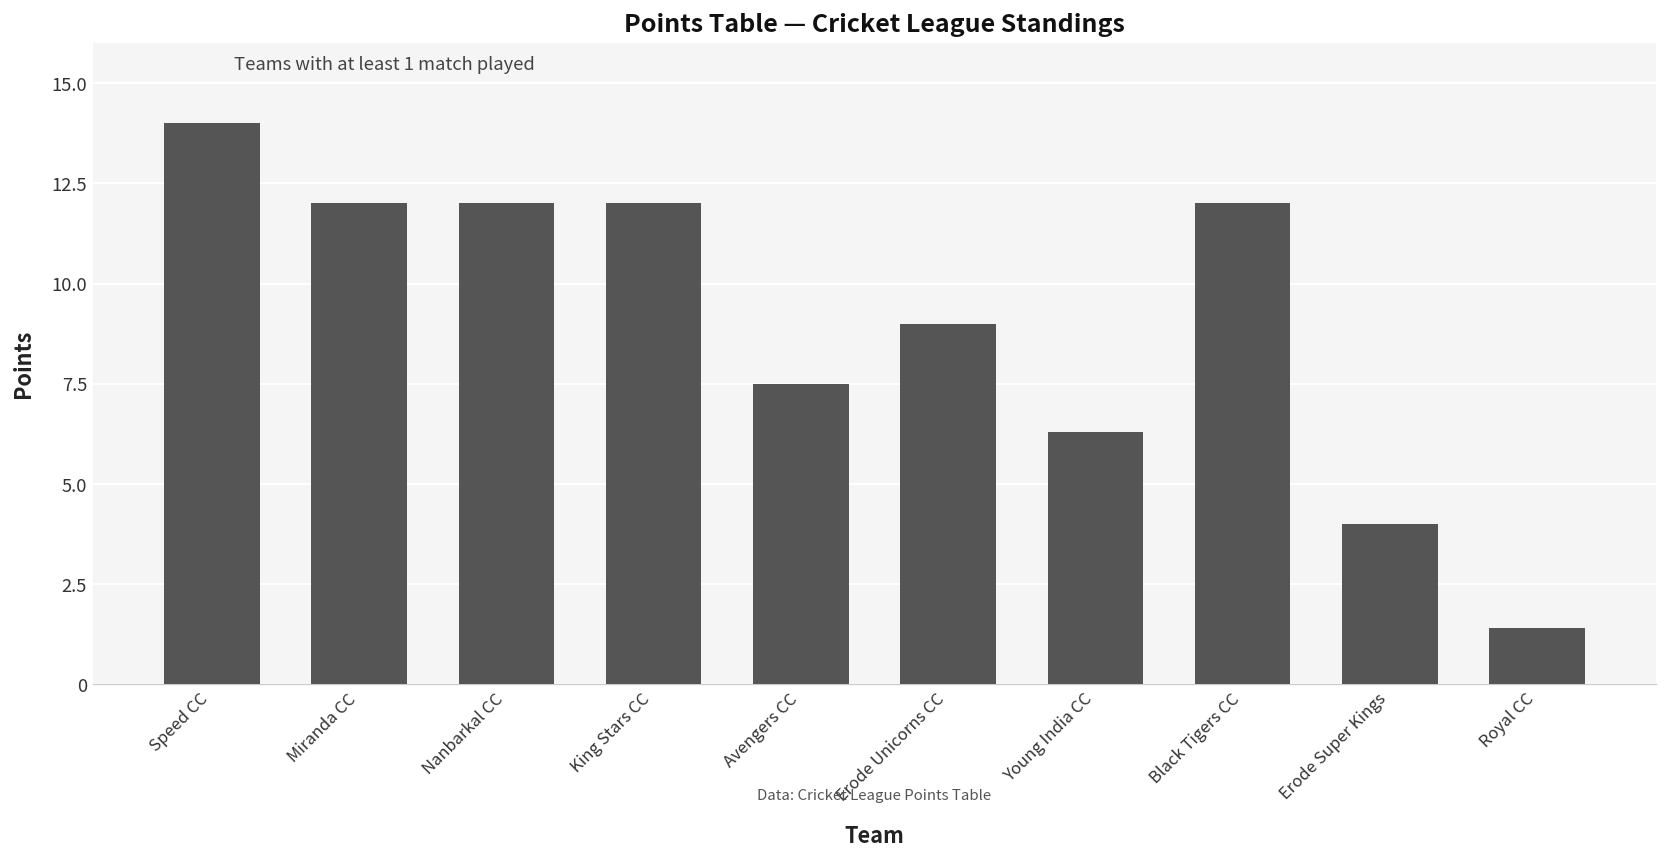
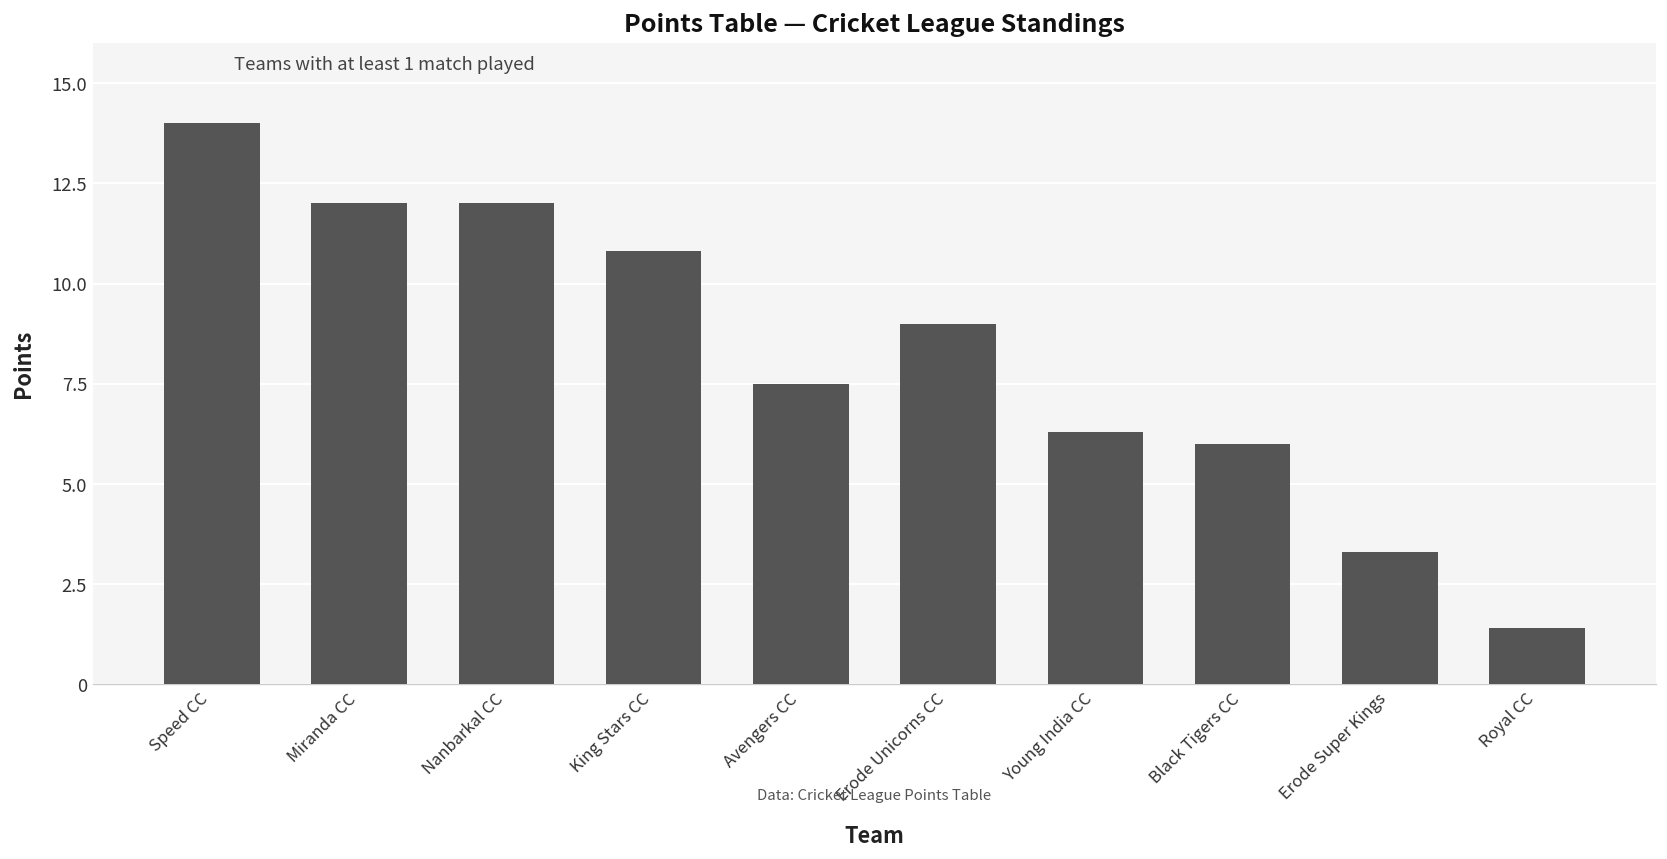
King Stars CC: 12.0 -> 10.8
Black Tigers CC: 12 -> 6
Erode Super Kings: 4.0 -> 3.3
